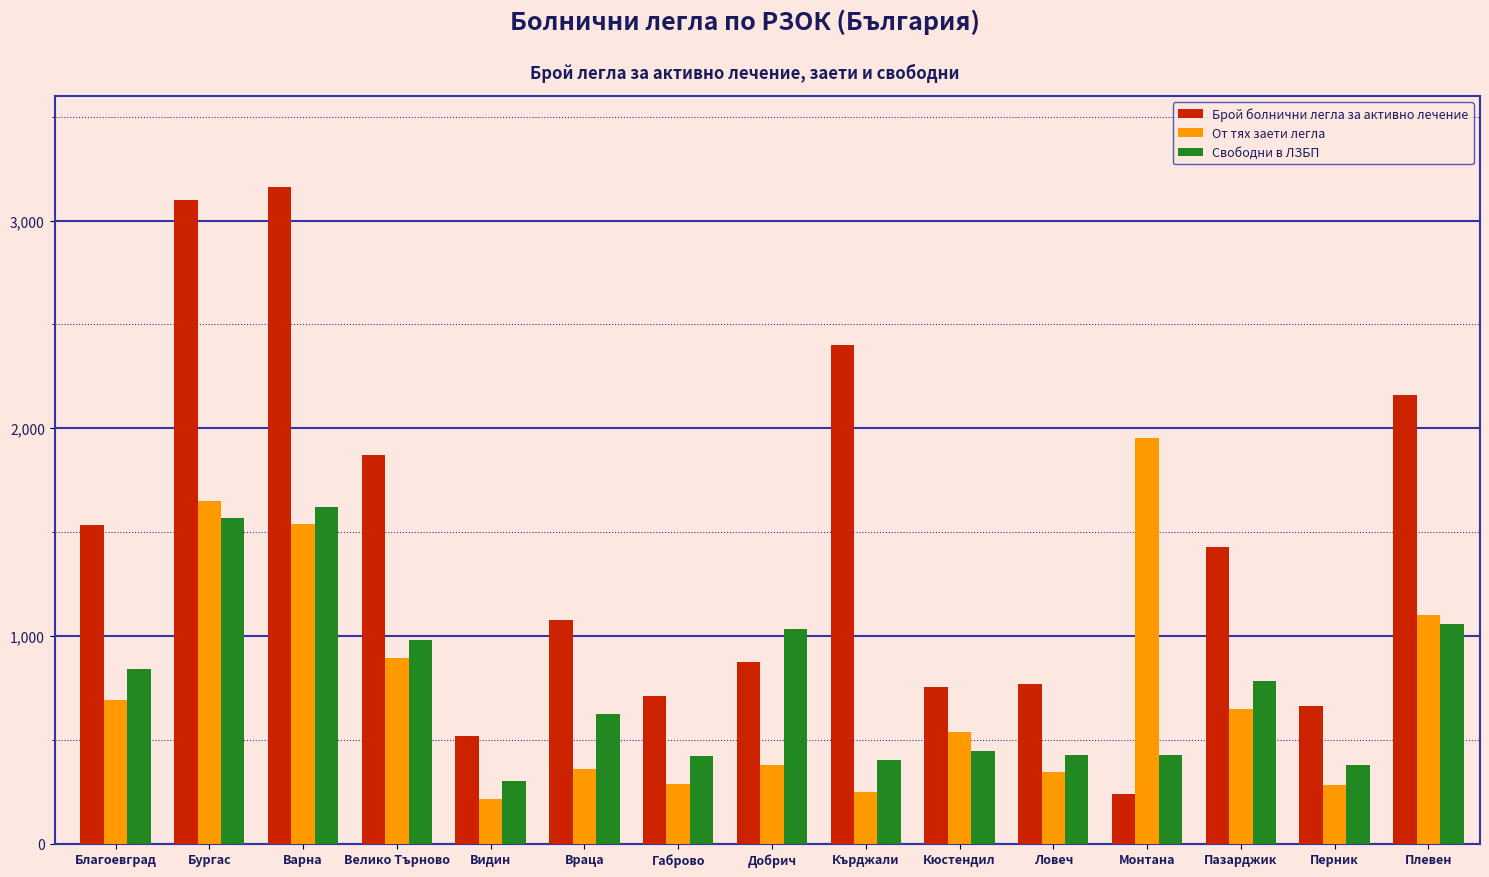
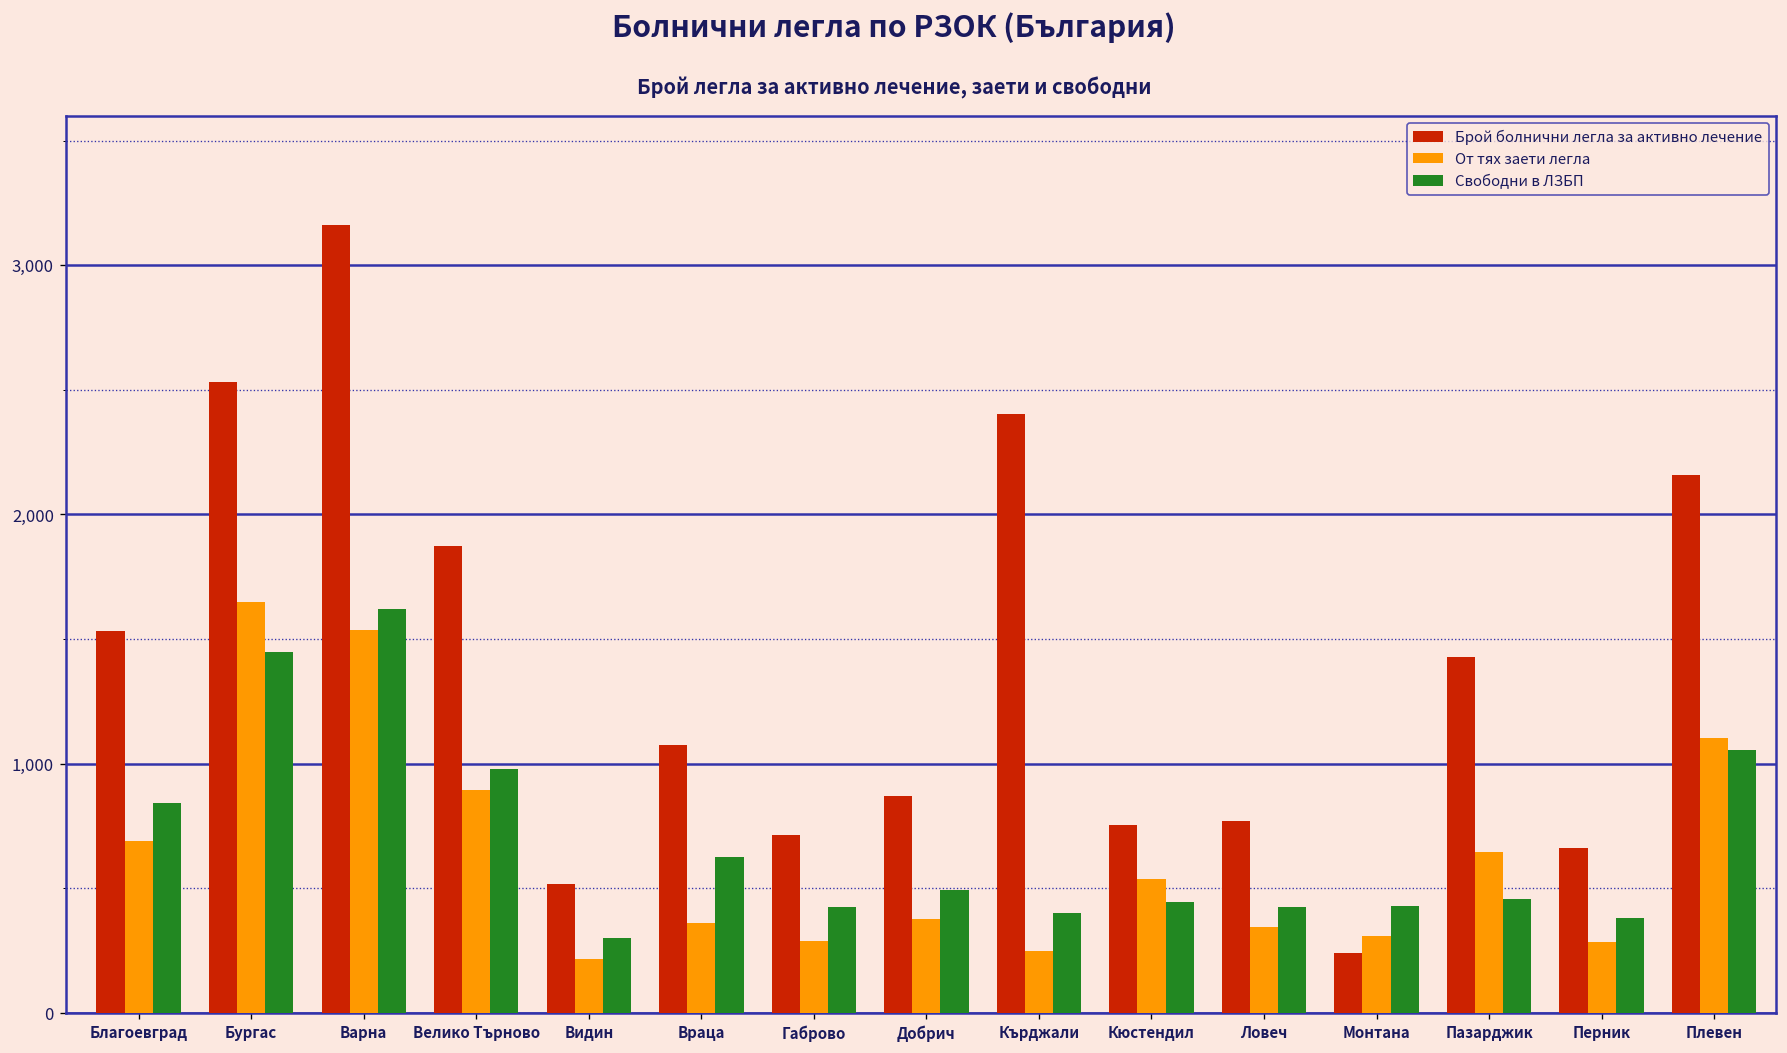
Брой болнични легла за активно лечение, Бургас: 3,100 -> 2,530
Свободни в ЛЗБП, Бургас: 1,570 -> 1,450
Свободни в ЛЗБП, Добрич: 1,030 -> 490
От тях заети легла, Монтана: 1,950 -> 310
Свободни в ЛЗБП, Пазарджик: 780 -> 460
